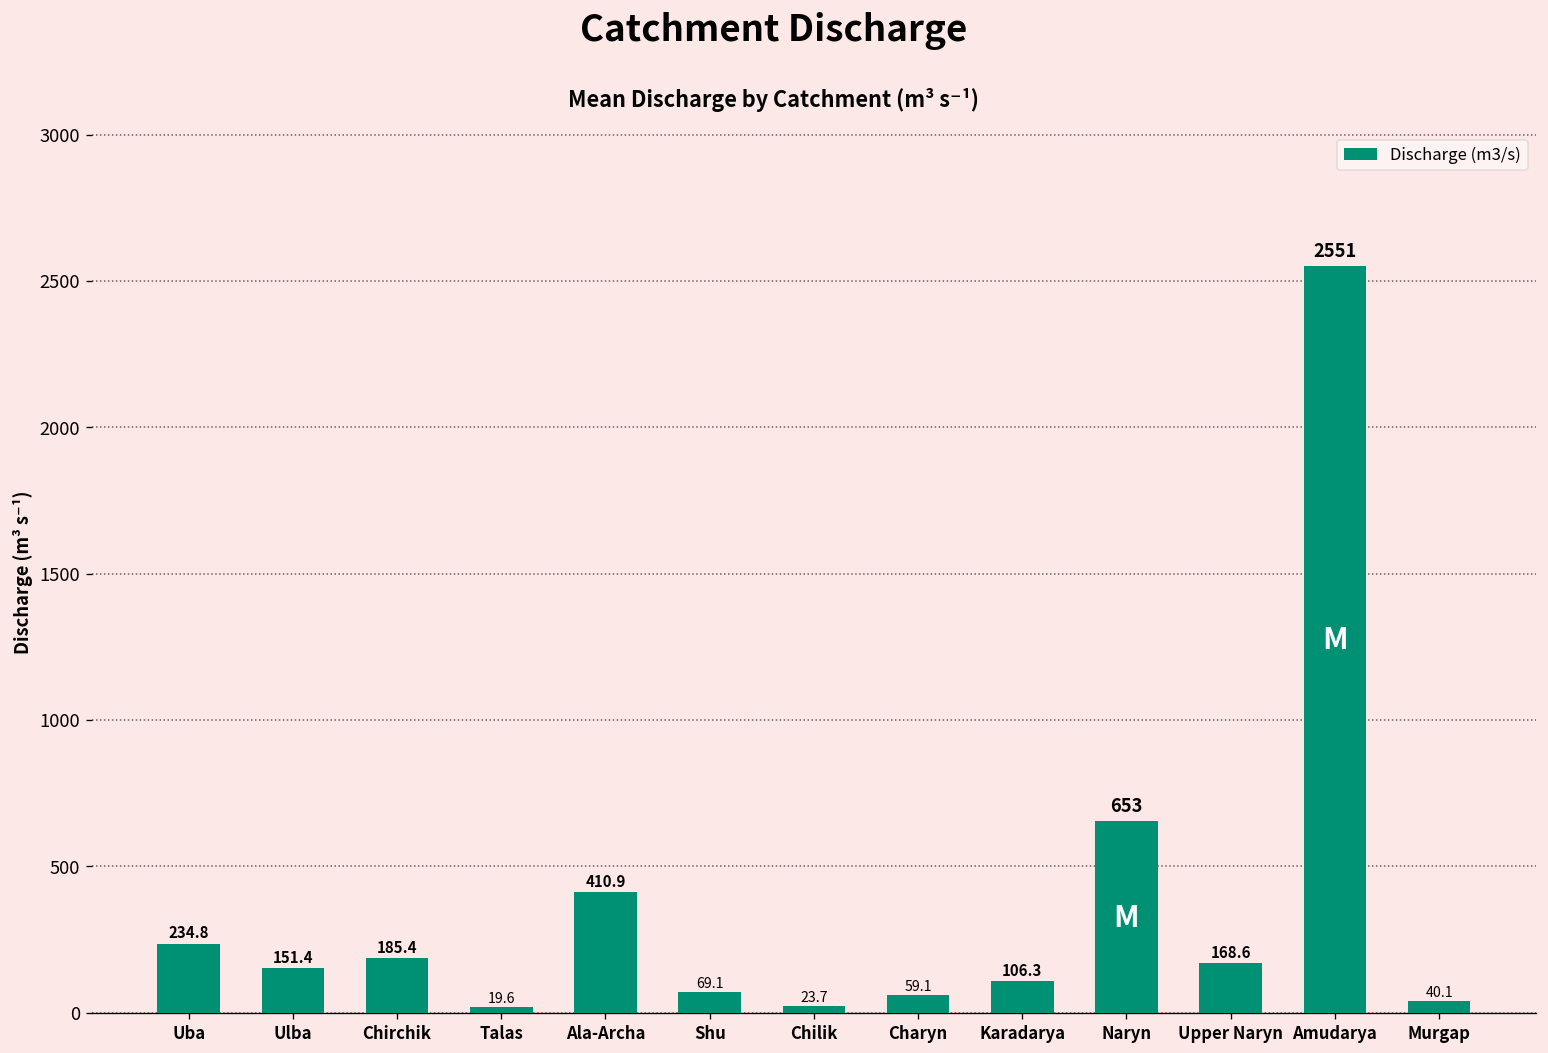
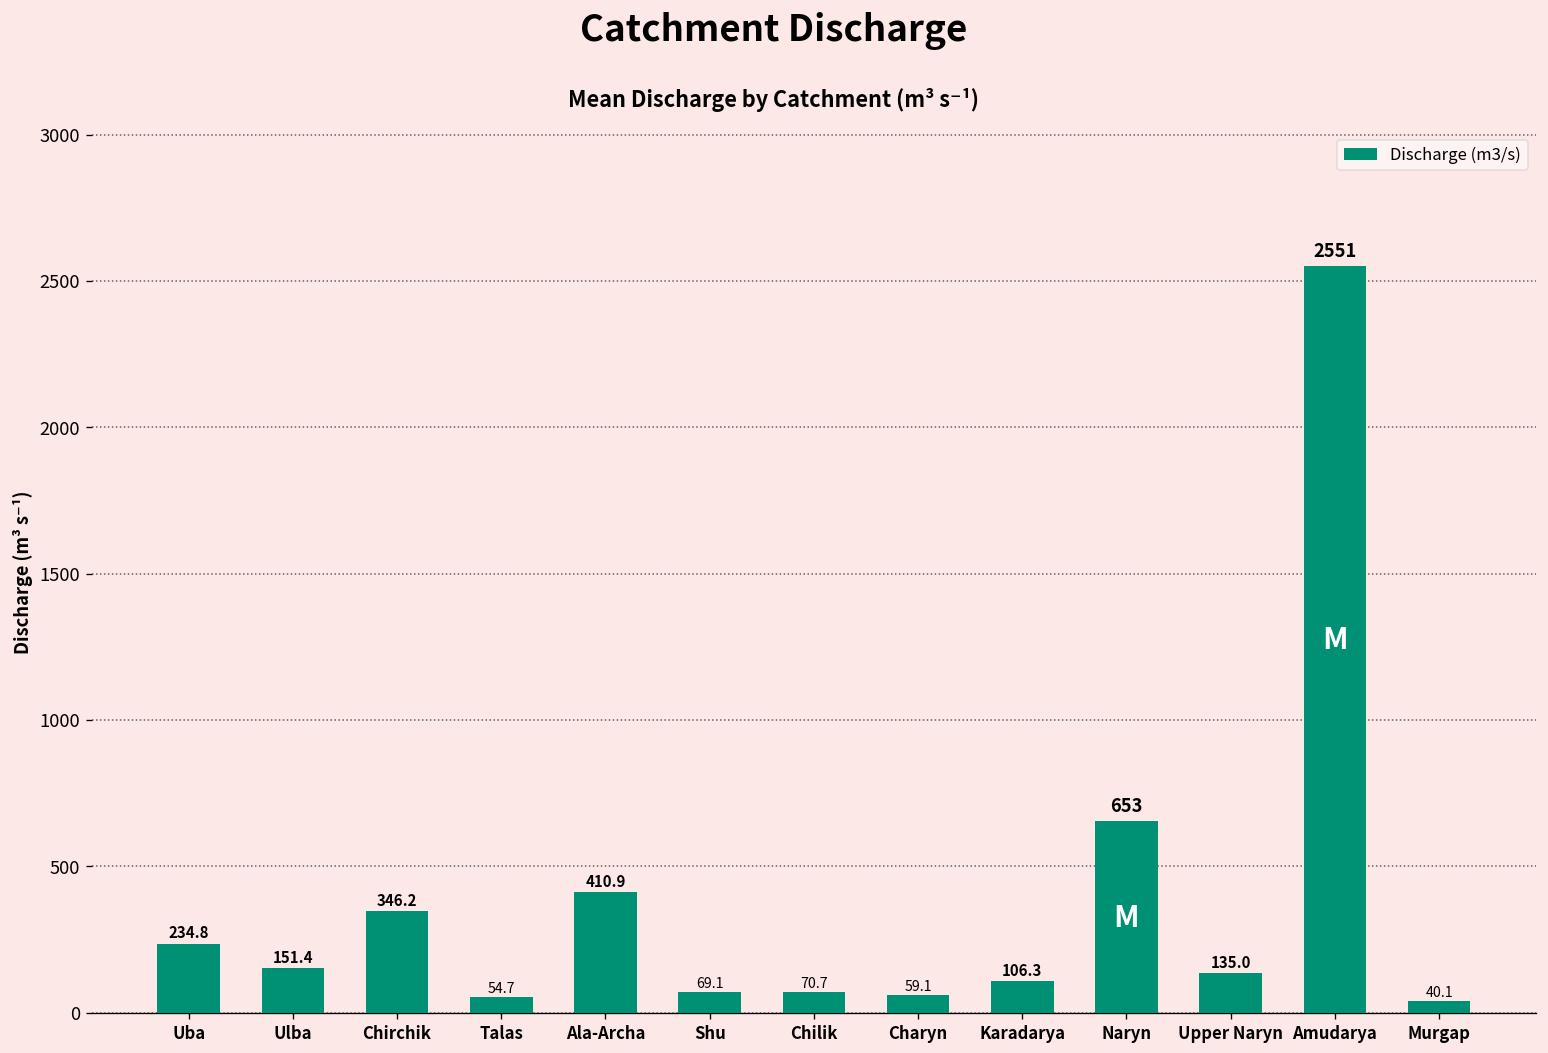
Chirchik: 185.4 -> 346.2
Talas: 19.6 -> 54.7
Chilik: 23.7 -> 70.7
Upper Naryn: 168.6 -> 135.0
